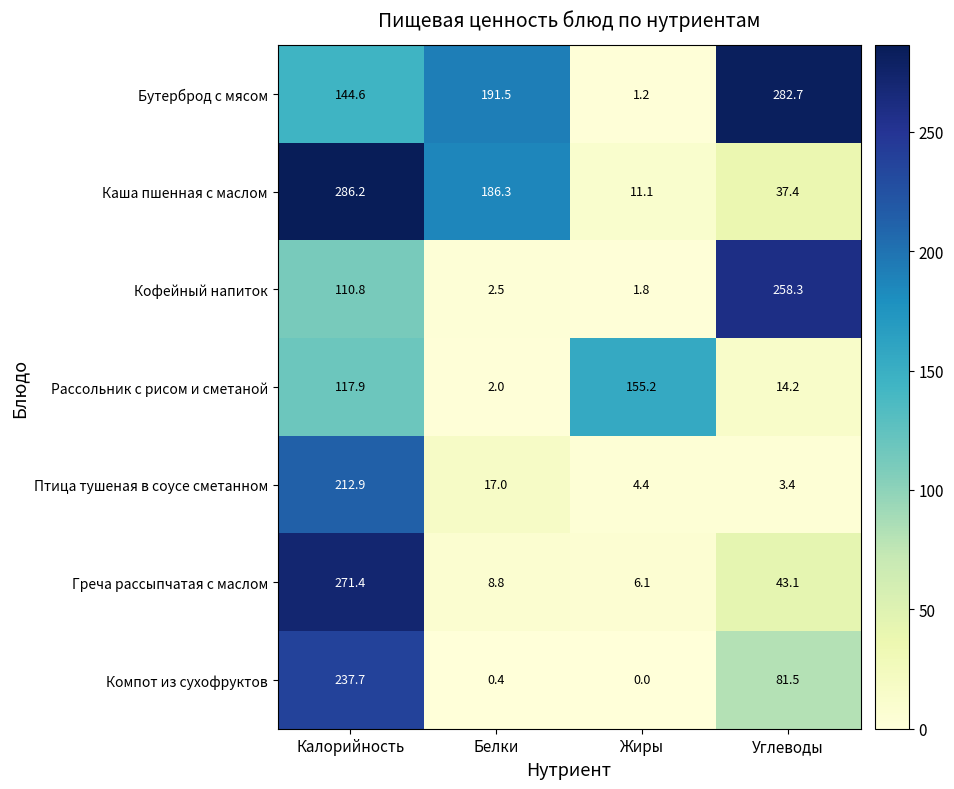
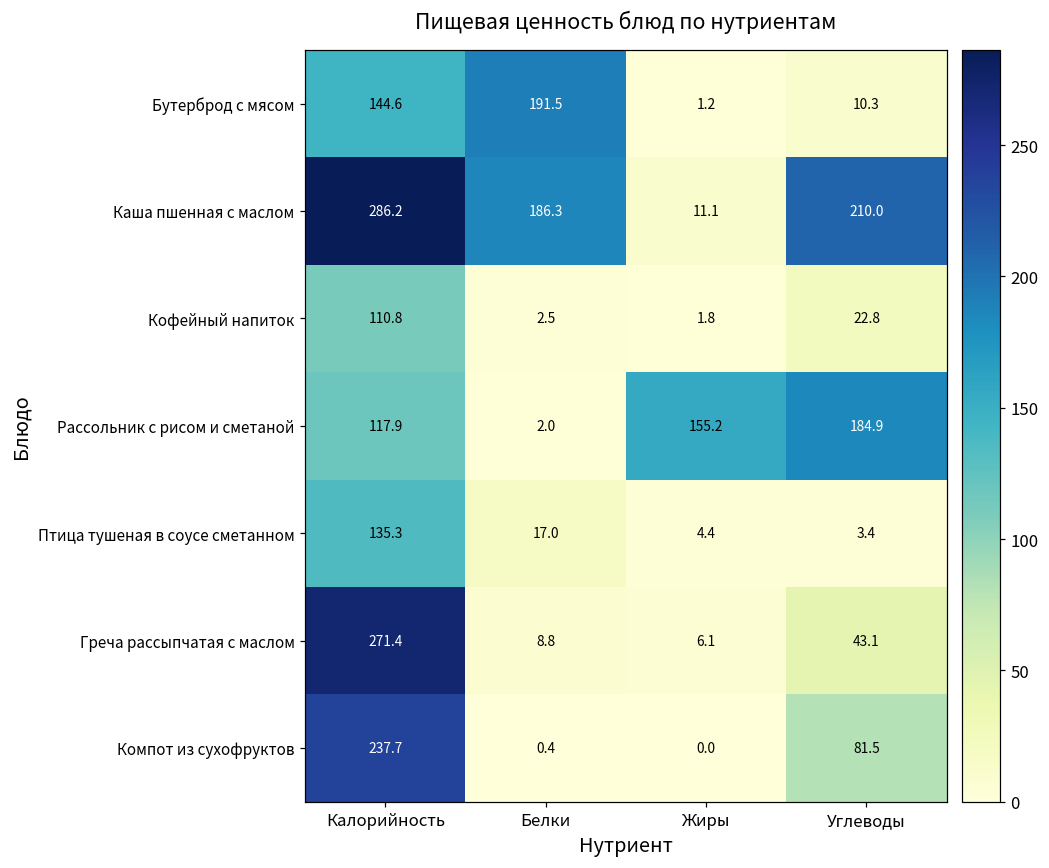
Бутерброд с мясом, Углеводы: 282.7 -> 10.3
Каша пшенная с маслом, Углеводы: 37.4 -> 210.0
Кофейный напиток, Углеводы: 258.3 -> 22.8
Рассольник с рисом и сметаной, Углеводы: 14.2 -> 184.9
Птица тушеная в соусе сметанном, Калорийность: 212.9 -> 135.3
